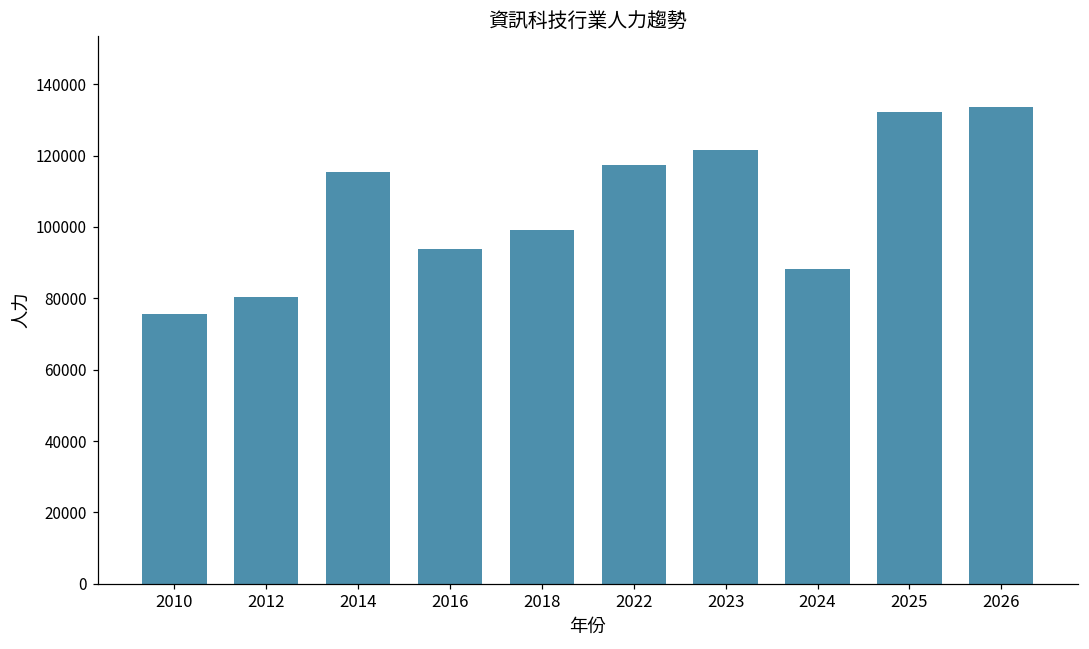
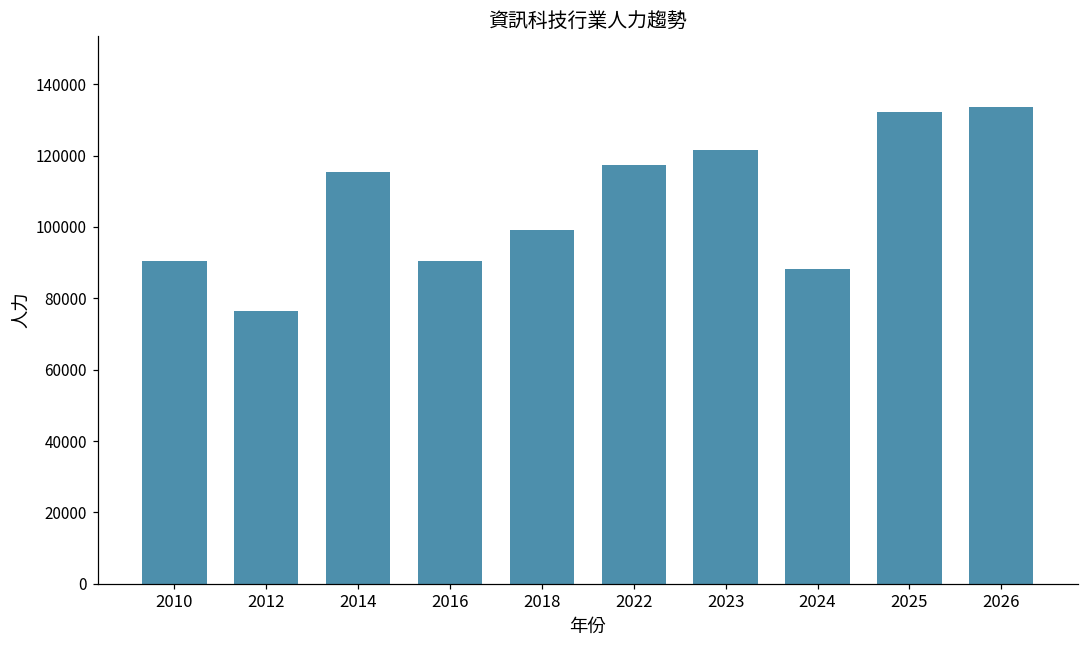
2010: 76000 -> 90000
2012: 80000 -> 76000
2016: 94000 -> 90000
